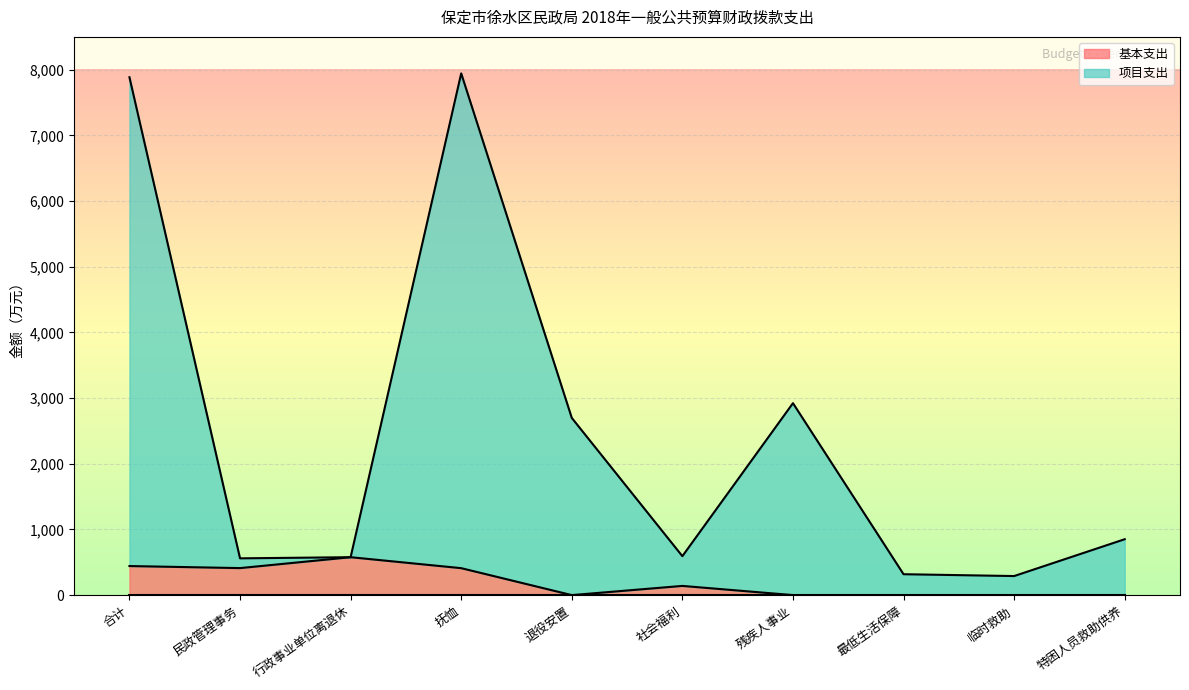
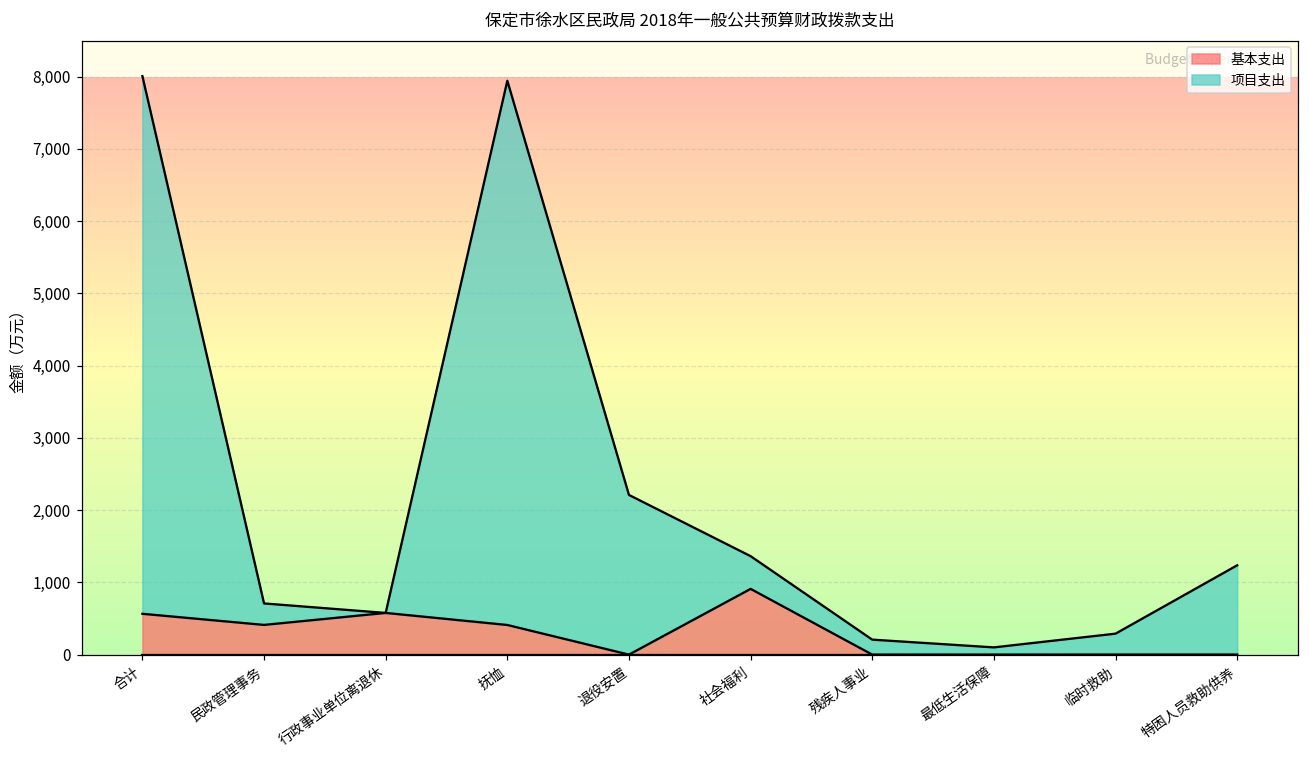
基本支出, 合计: 400 -> 600
项目支出, 民政管理事务: 100 -> 300
项目支出, 退役安置: 2,700 -> 2,200
基本支出, 社会福利: 100 -> 900
项目支出, 残疾人事业: 2,900 -> 200
项目支出, 最低生活保障: 300 -> 100
项目支出, 特困人员救助供养: 900 -> 1,200
